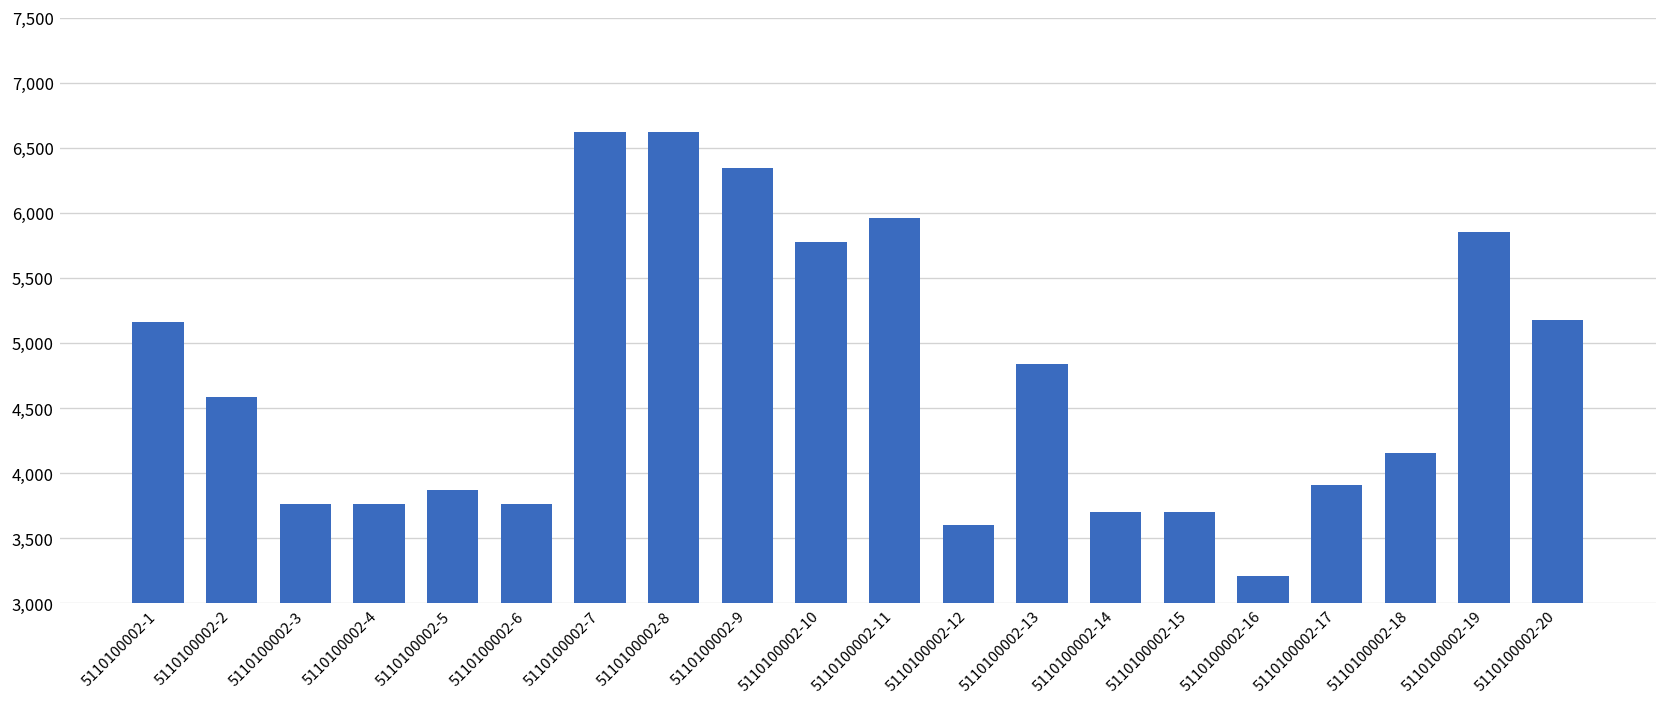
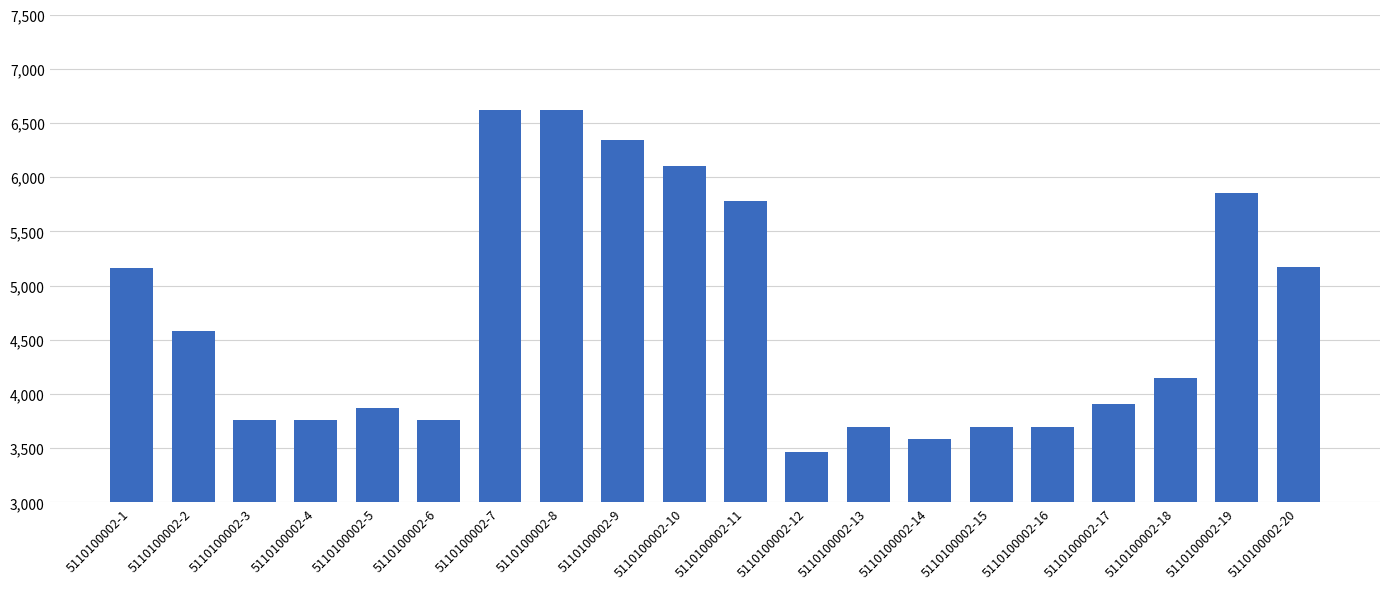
5110100002-10: 5,780 -> 6,110
5110100002-11: 5,960 -> 5,780
5110100002-12: 3,600 -> 3,470
5110100002-13: 4,840 -> 3,700
5110100002-14: 3,700 -> 3,580
5110100002-16: 3,210 -> 3,700
